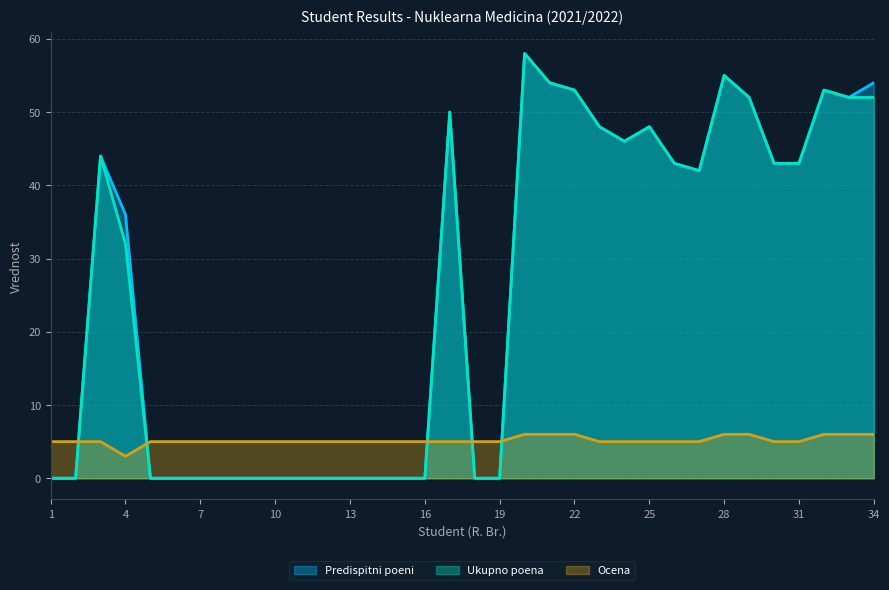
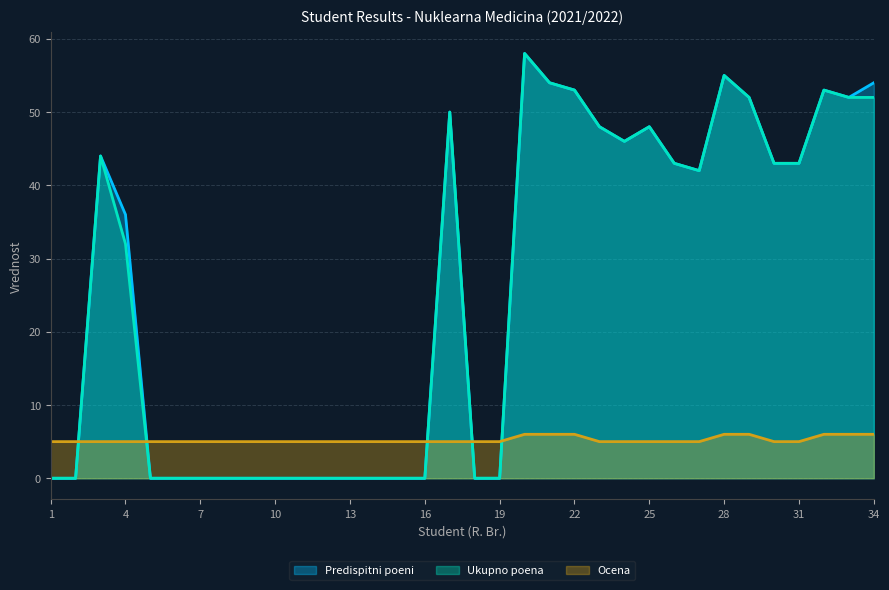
Ocena, 4: 3 -> 5
